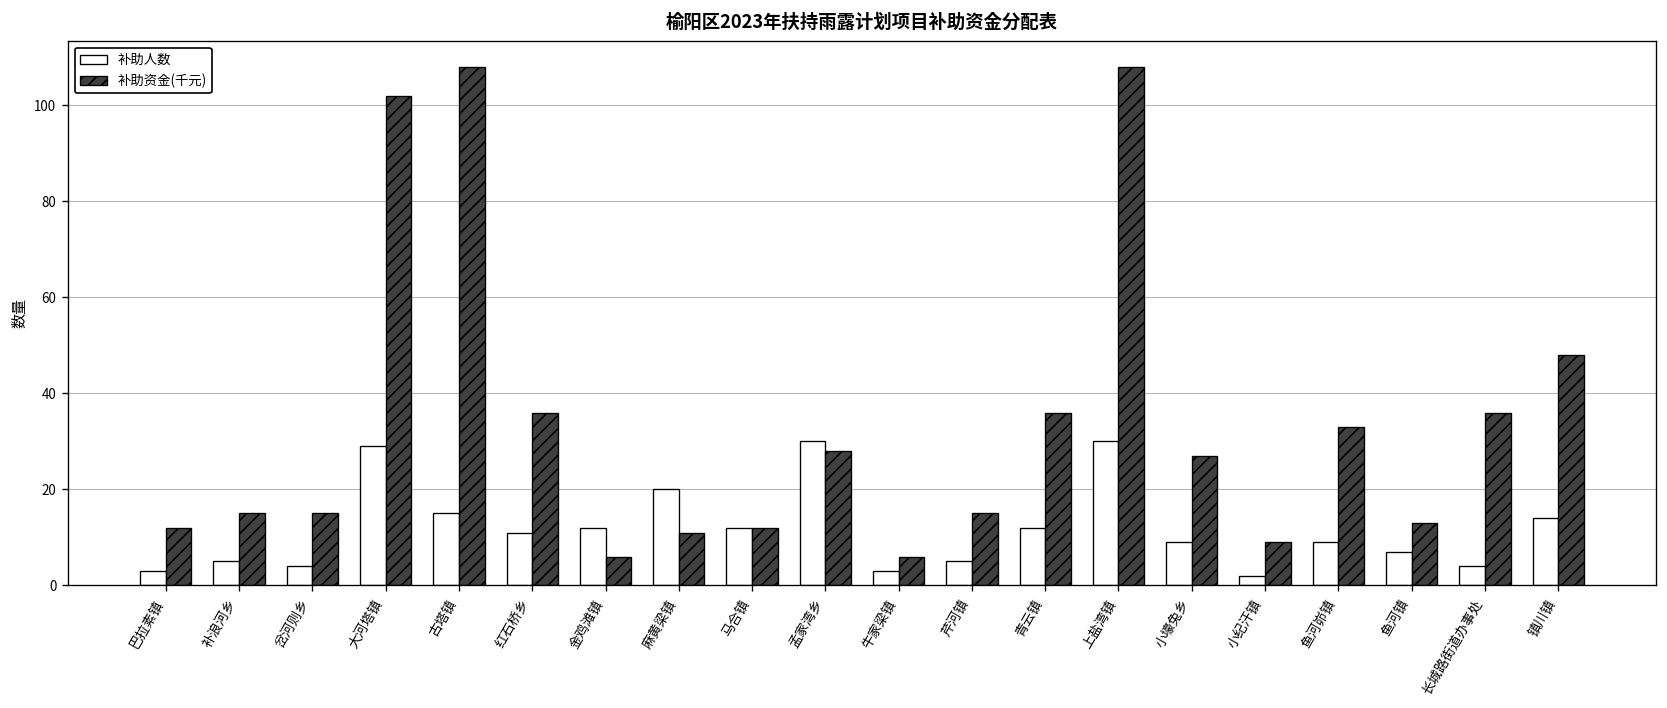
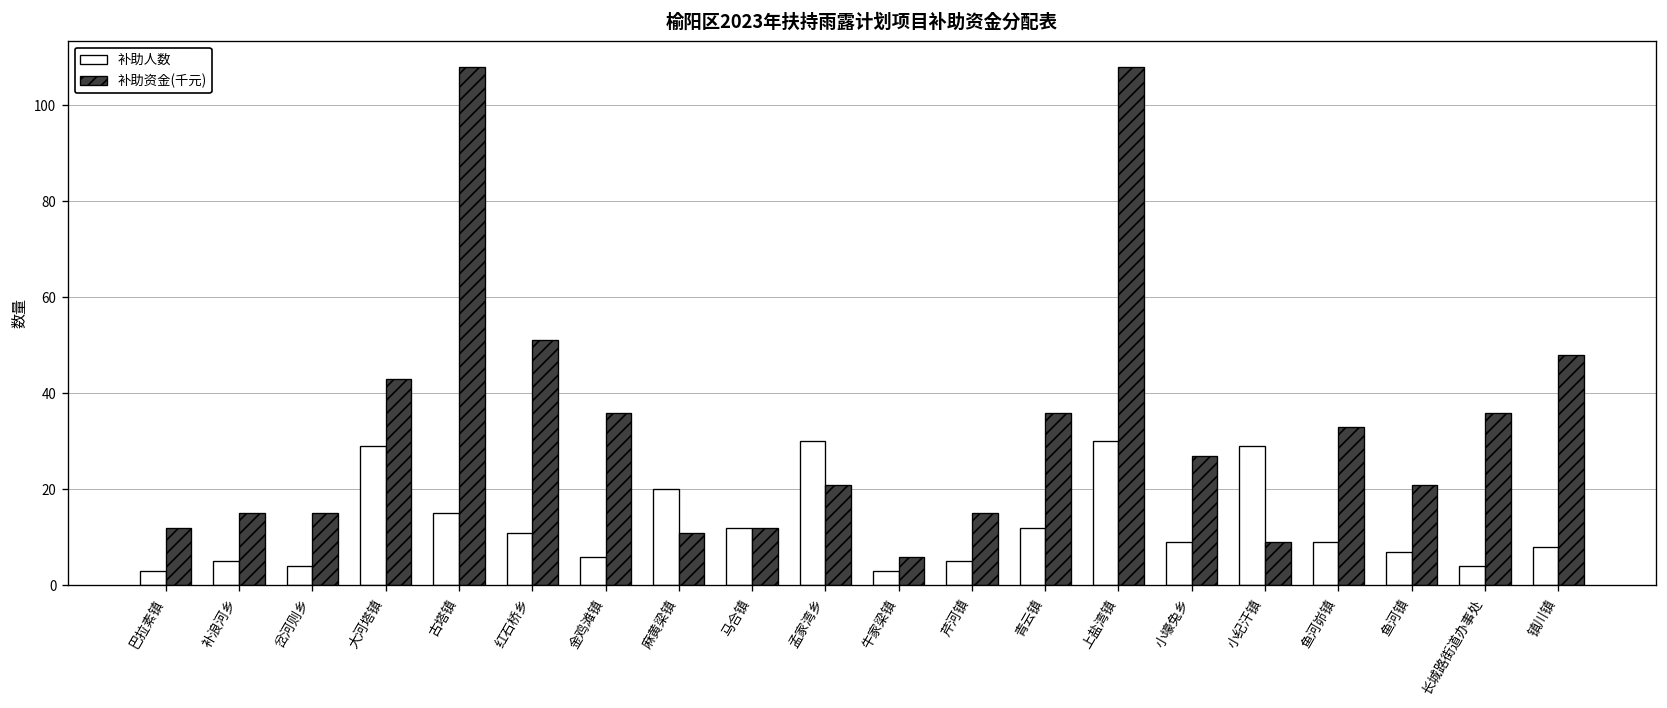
补助资金(千元), 大河塔镇: 102 -> 43
补助资金(千元), 红石桥乡: 36 -> 51
补助人数, 金鸡滩镇: 12 -> 6
补助资金(千元), 金鸡滩镇: 6 -> 36
补助资金(千元), 孟家湾乡: 28 -> 21
补助人数, 小纪汗镇: 2 -> 29
补助资金(千元), 鱼河镇: 13 -> 21
补助人数, 镇川镇: 14 -> 8
